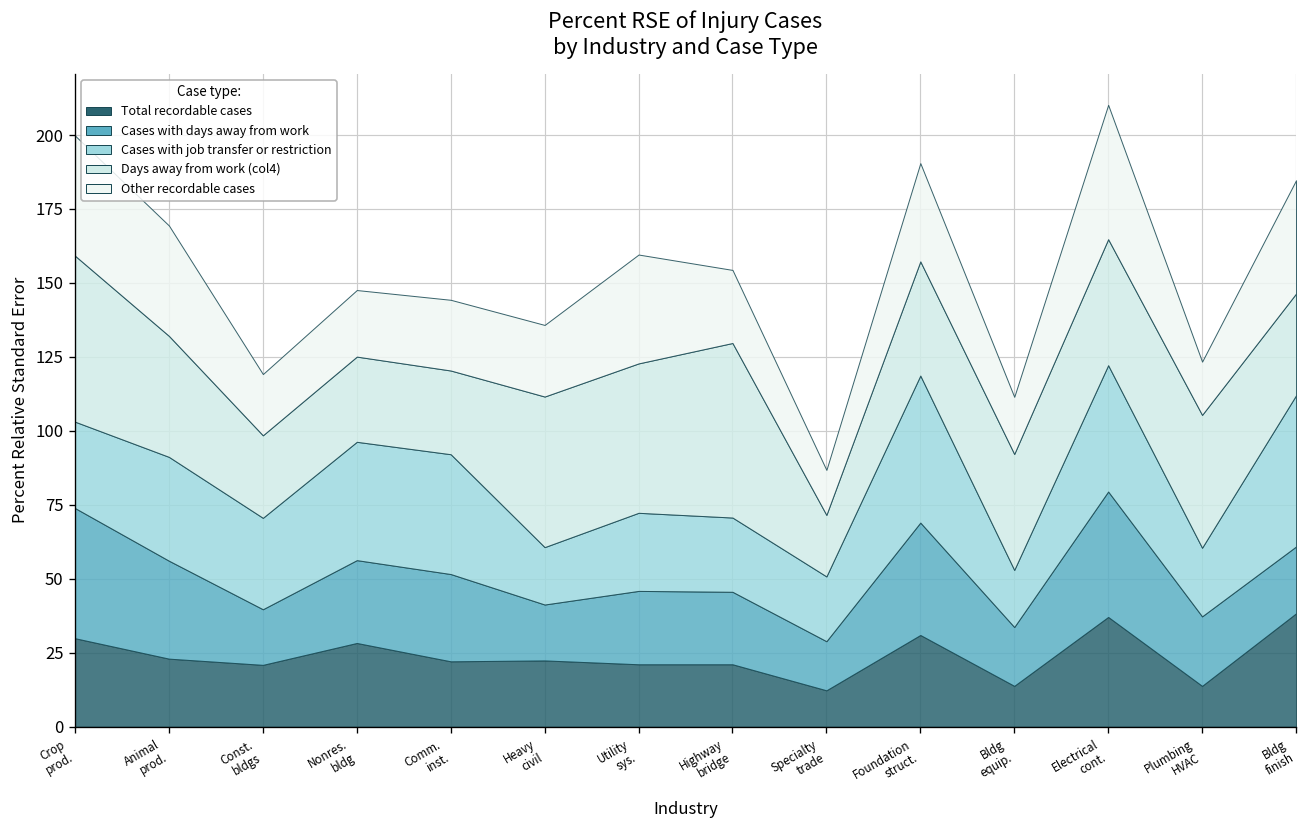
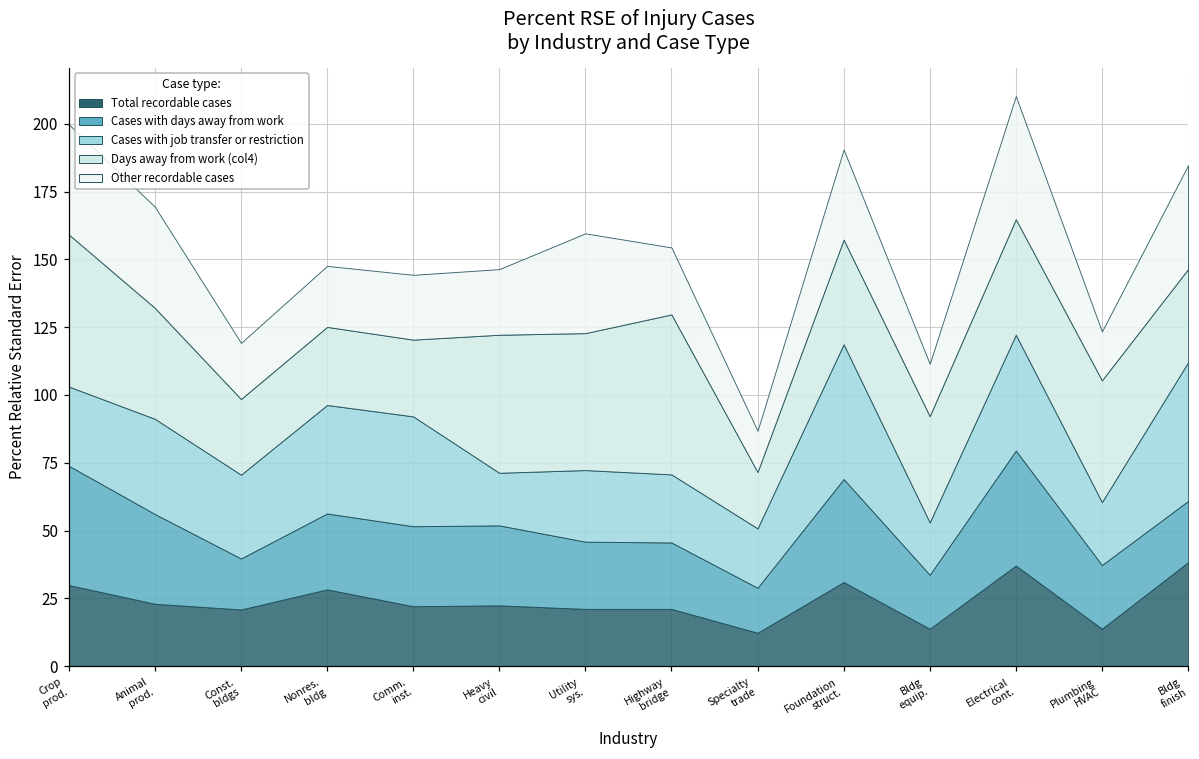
Cases with days away from work, Heavy civil: 19 -> 30
